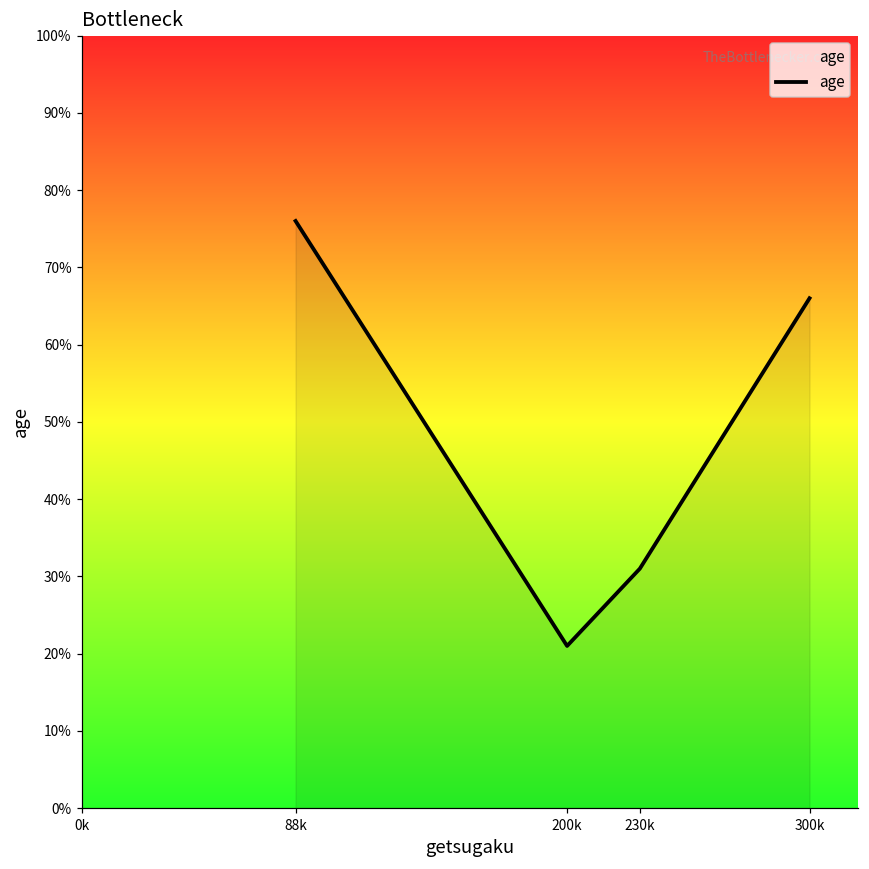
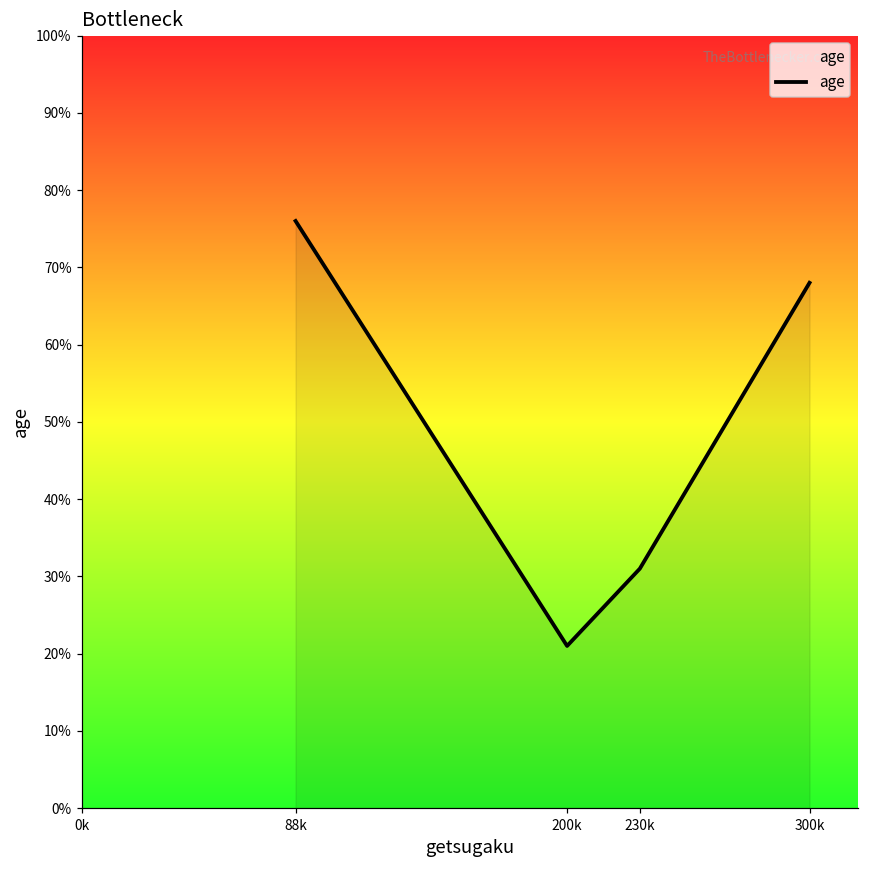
300k: 66% -> 68%
